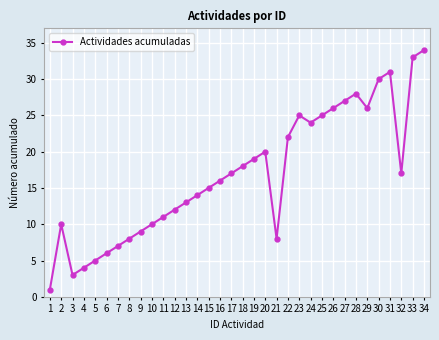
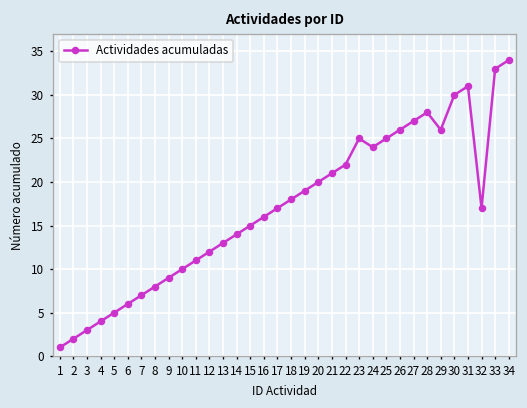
2: 10 -> 2
21: 8 -> 21
